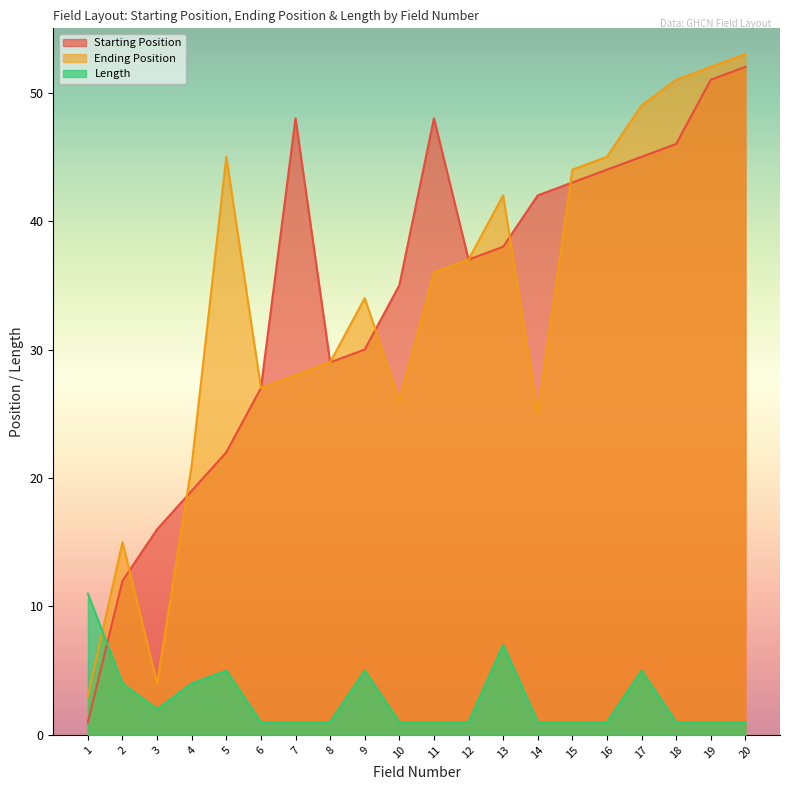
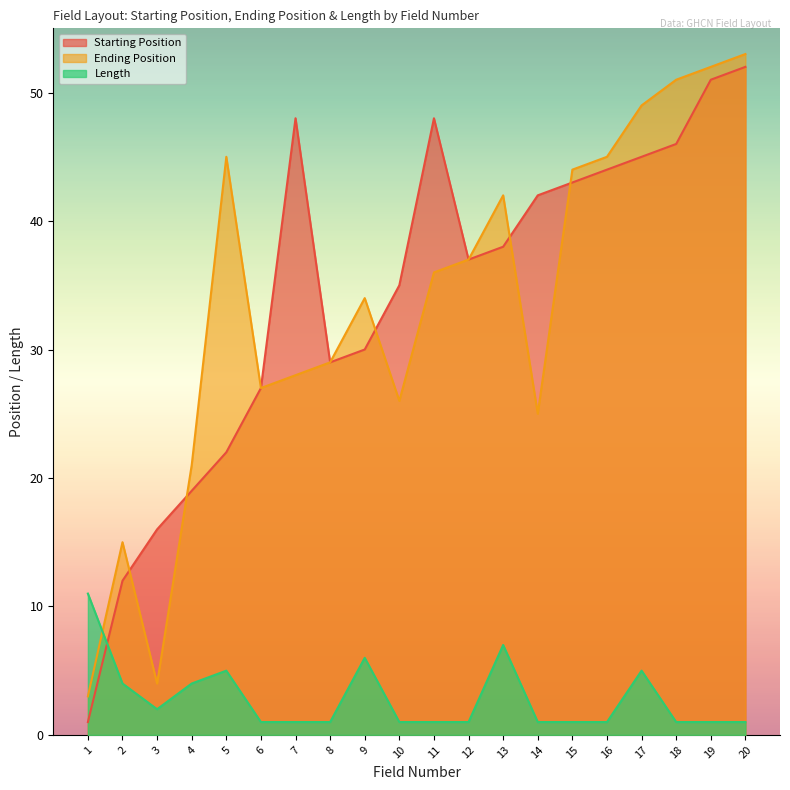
Length, 9: 5 -> 6
